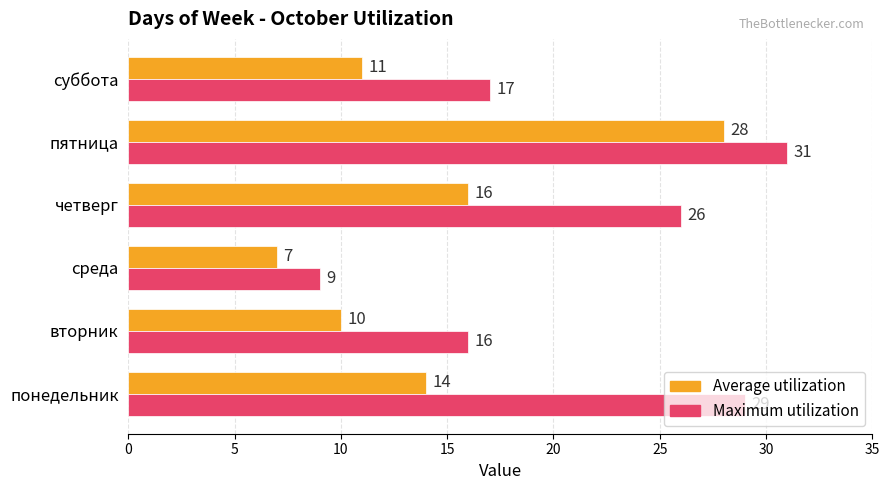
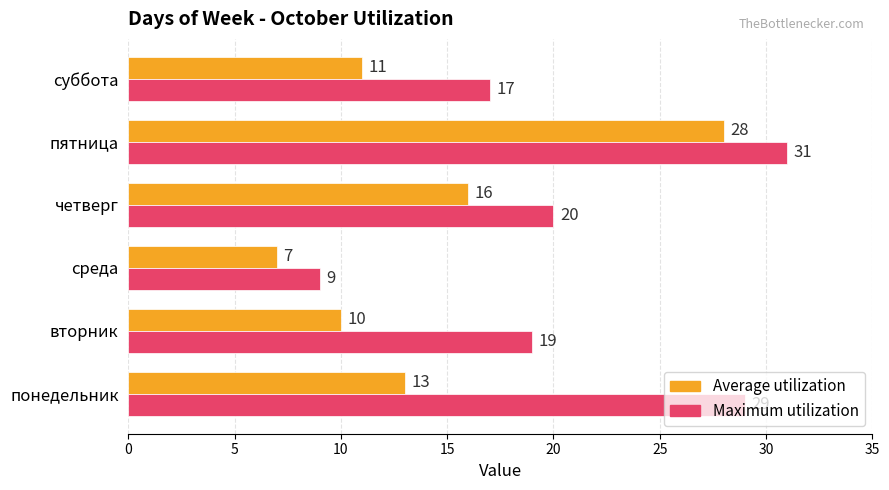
Maximum utilization, четверг: 26 -> 20
Maximum utilization, вторник: 16 -> 19
Average utilization, понедельник: 14 -> 13
